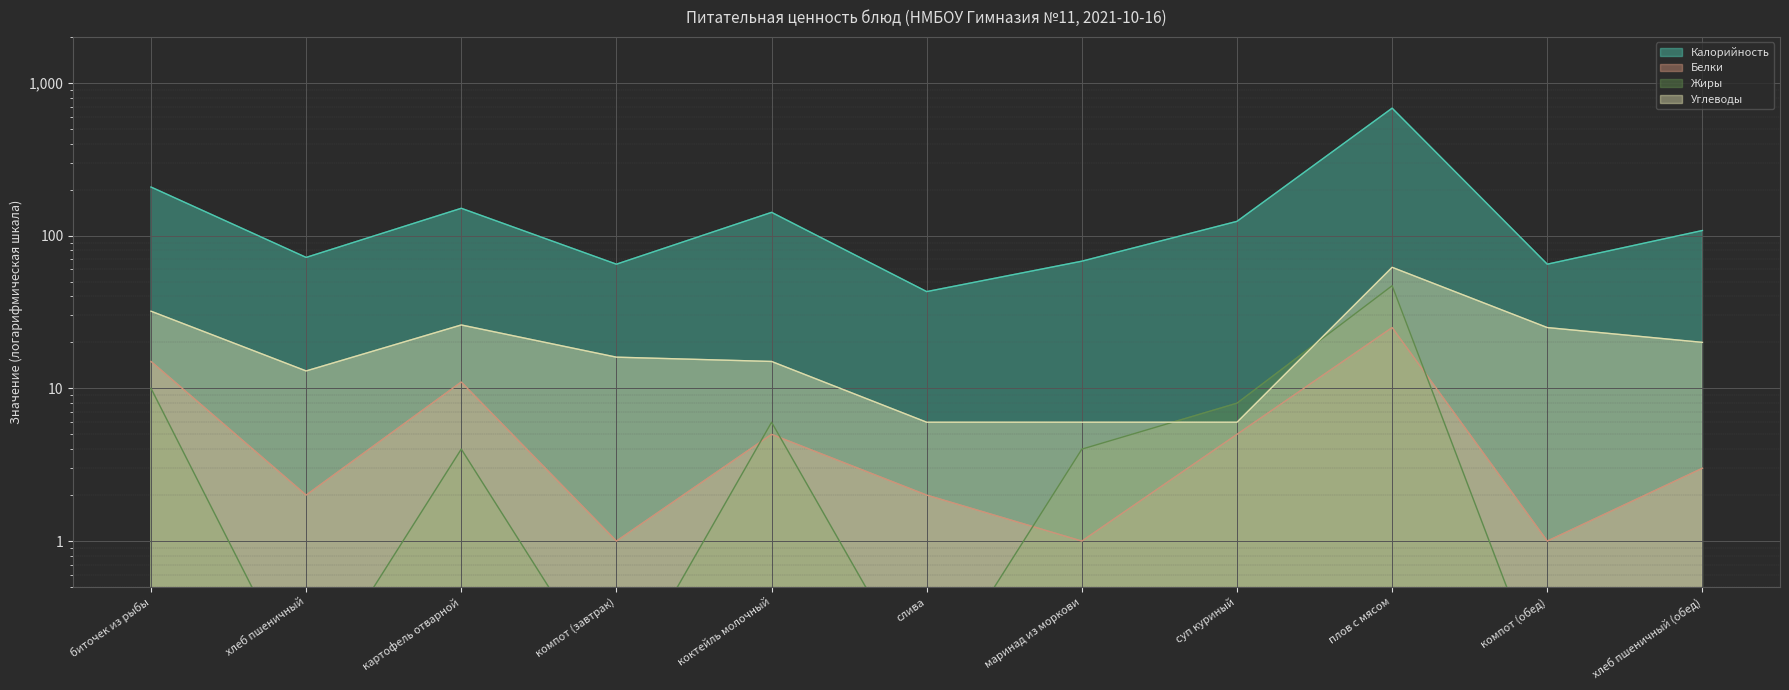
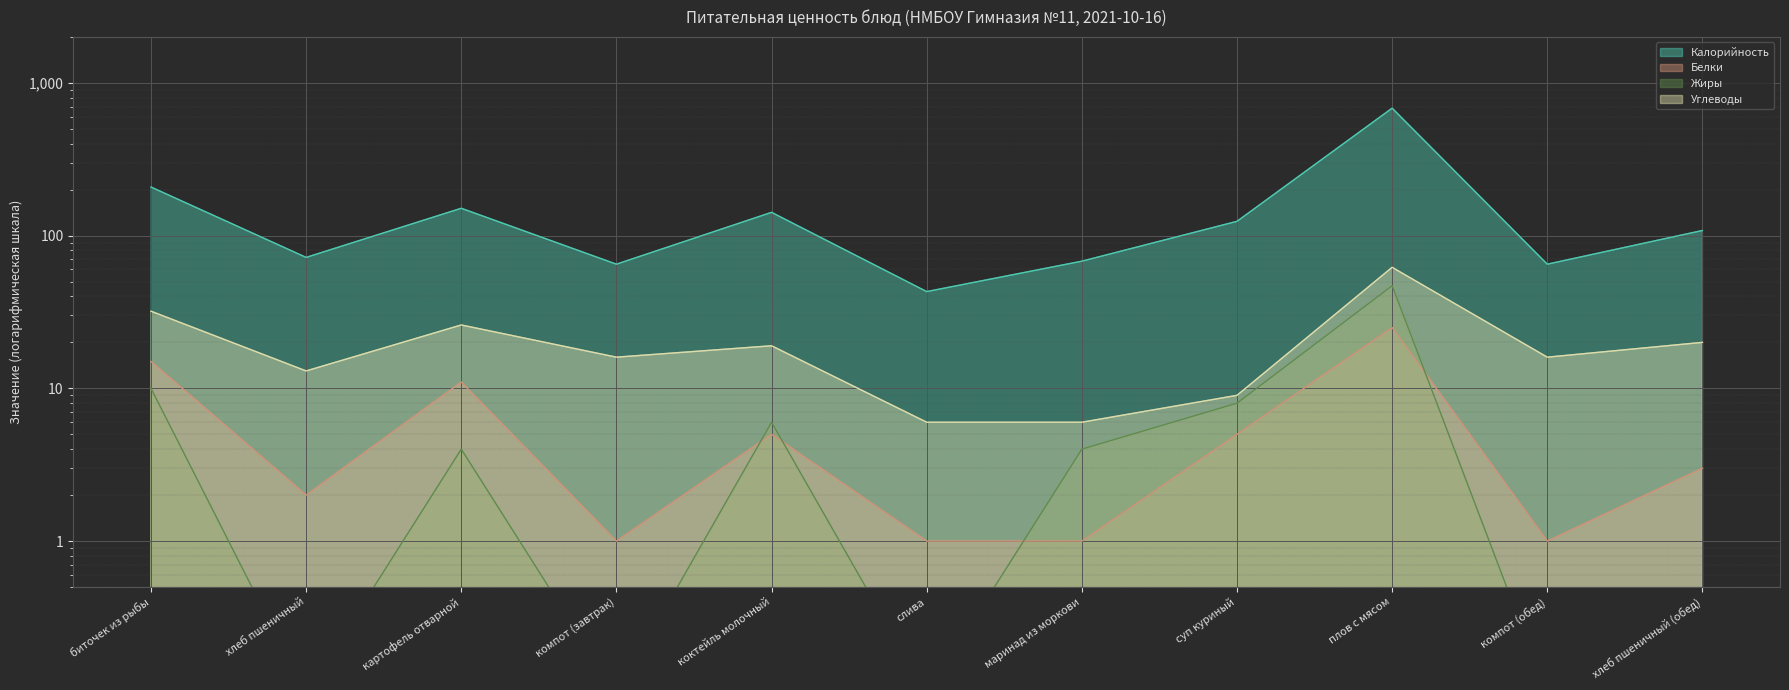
Углеводы, коктейль молочный: 15 -> 19
Белки, слива: 2 -> 1
Углеводы, суп куриный: 6 -> 9
Углеводы, компот (обед): 25 -> 16
